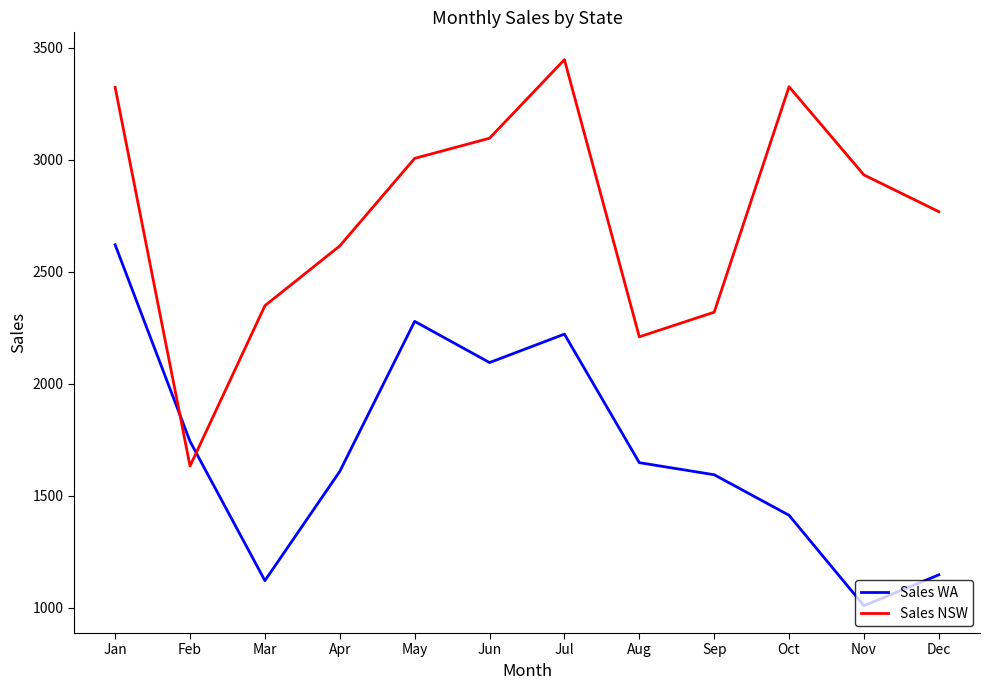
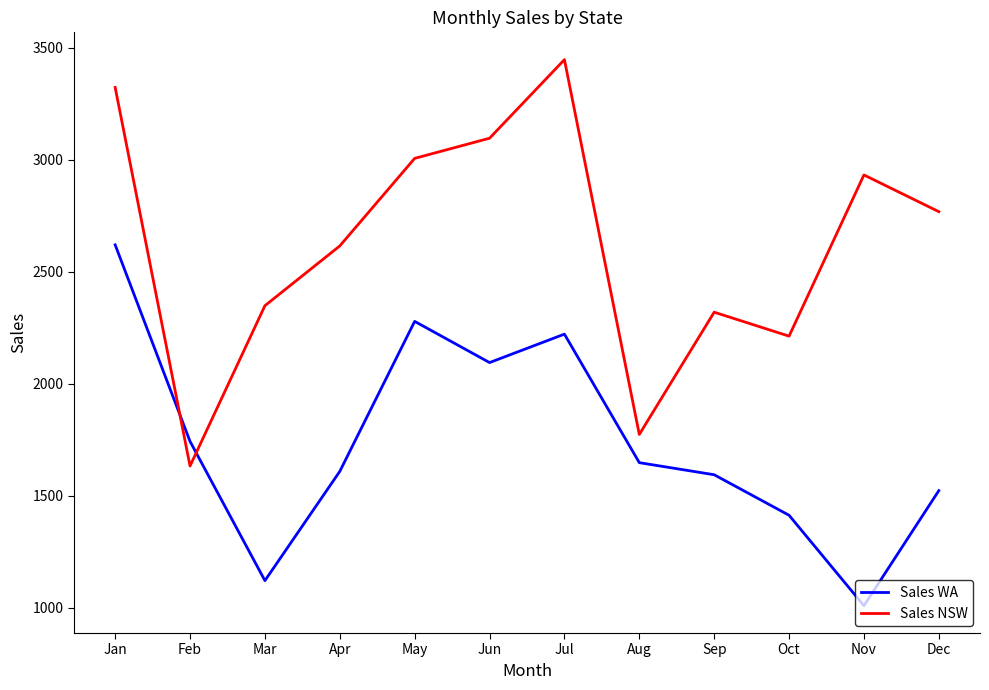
Sales NSW, Aug: 2210 -> 1770
Sales NSW, Oct: 3330 -> 2210
Sales WA, Dec: 1150 -> 1520
